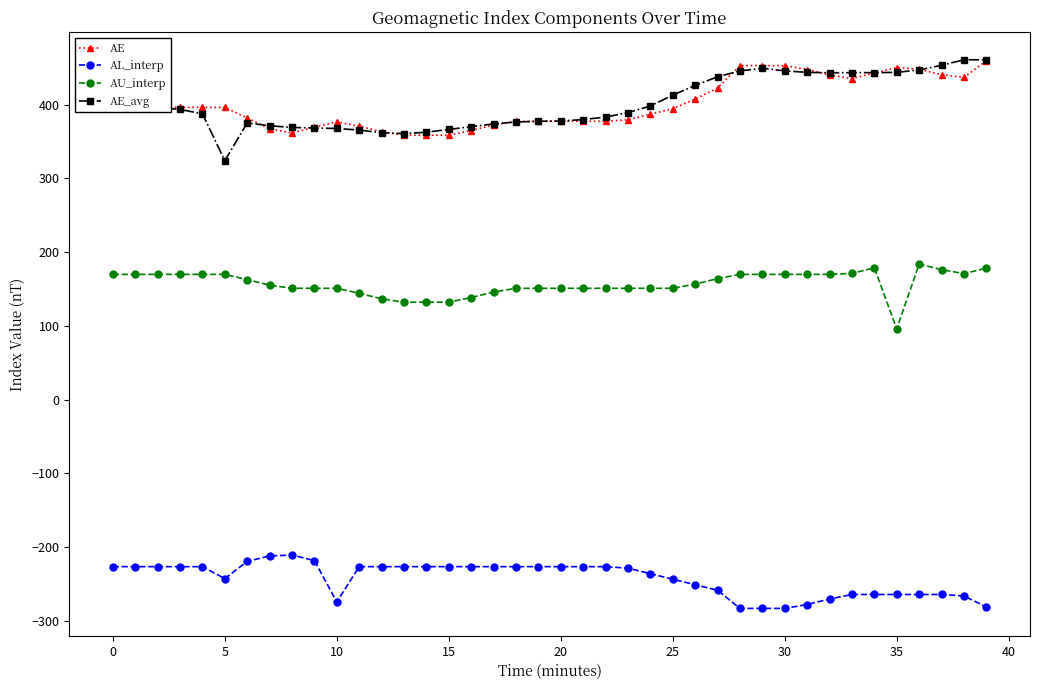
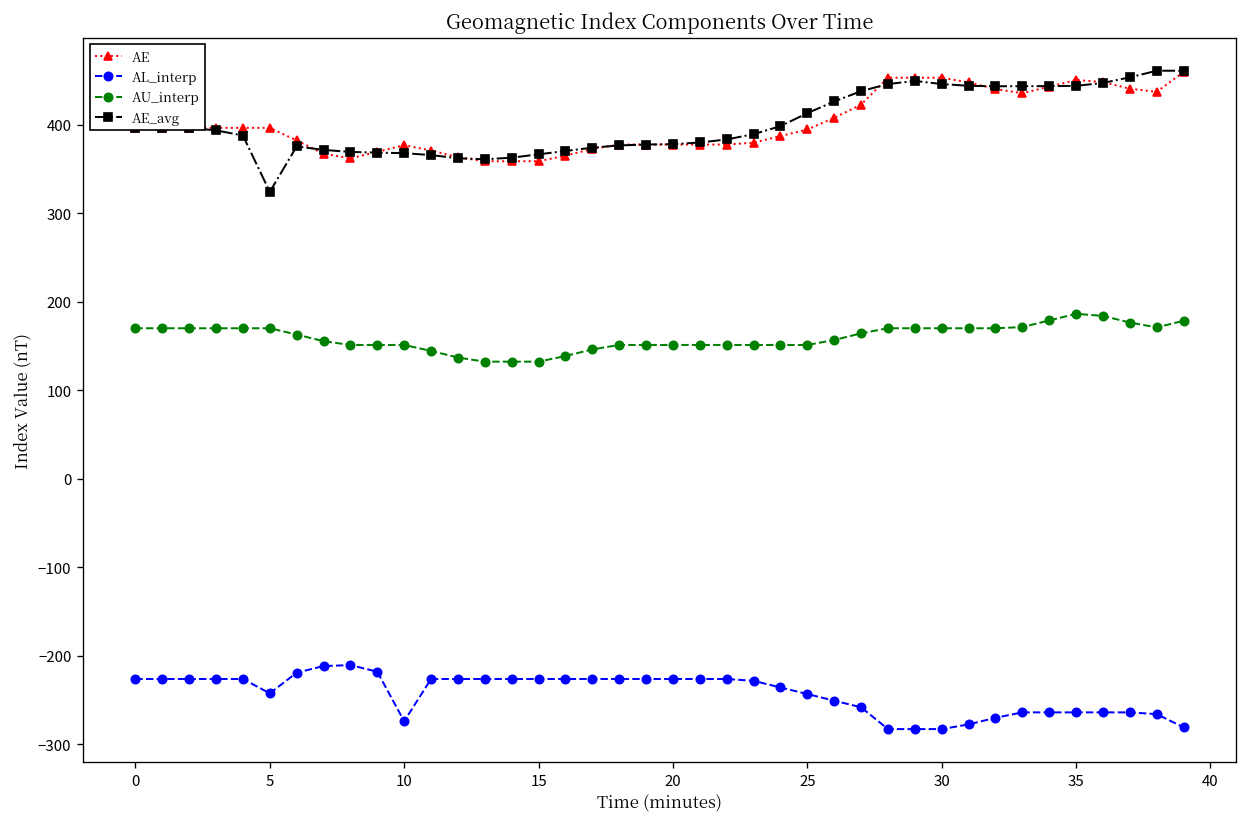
AU_interp, 35: 100 -> 190
